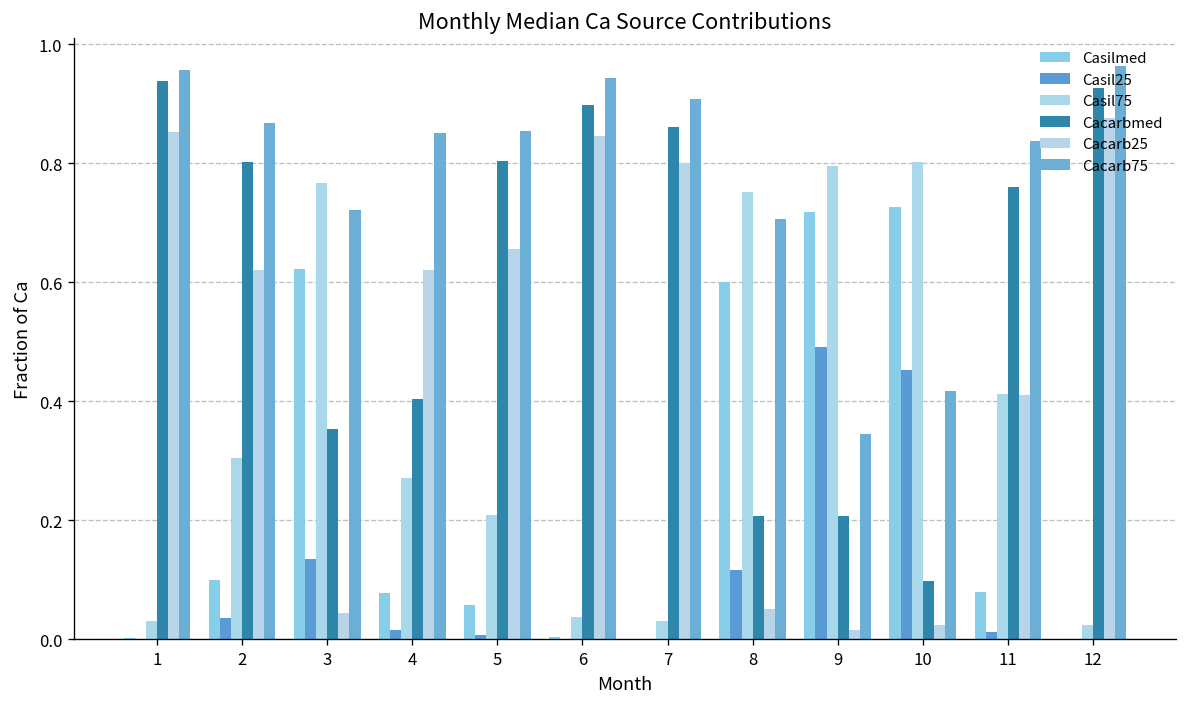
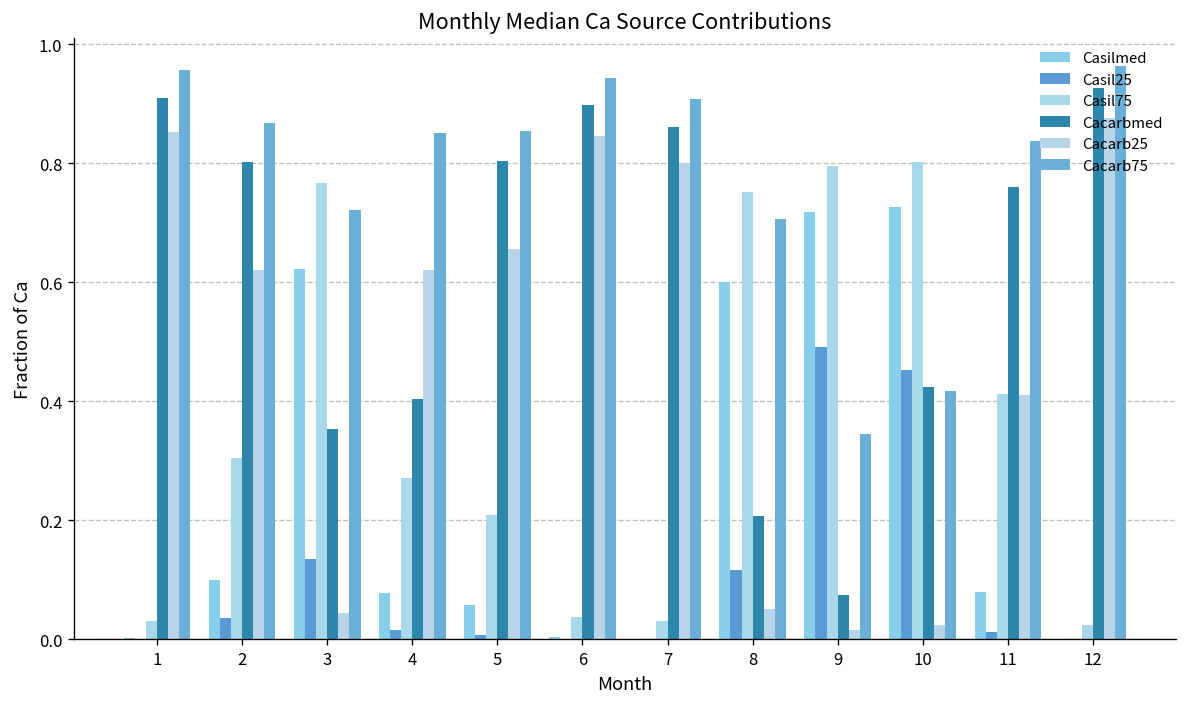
Cacarbmed, 1: 0.94 -> 0.91
Cacarbmed, 9: 0.21 -> 0.08
Cacarbmed, 10: 0.10 -> 0.42
